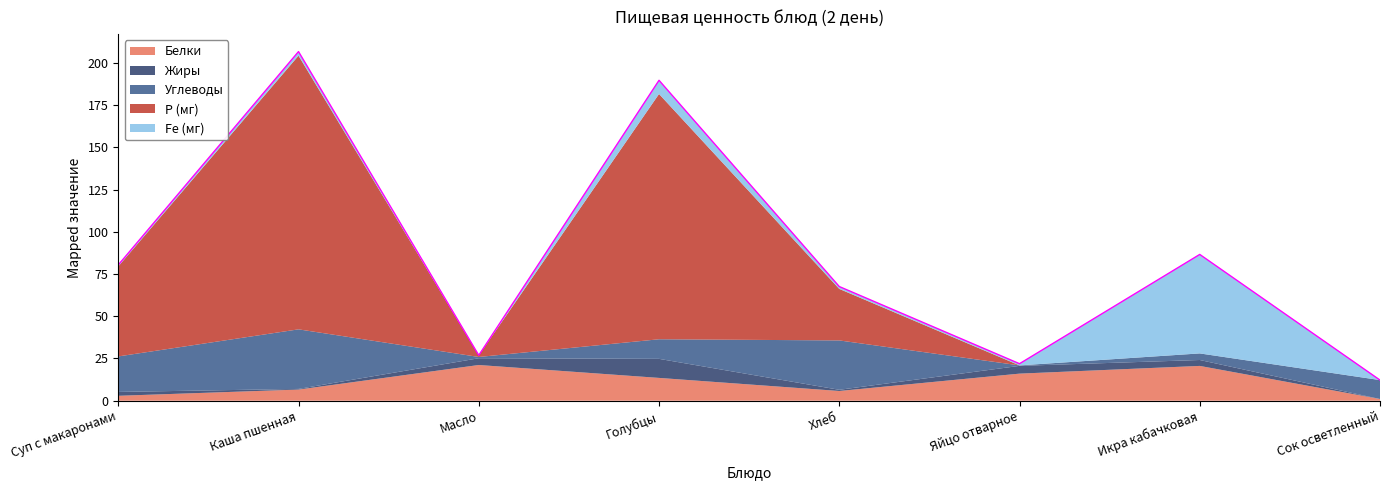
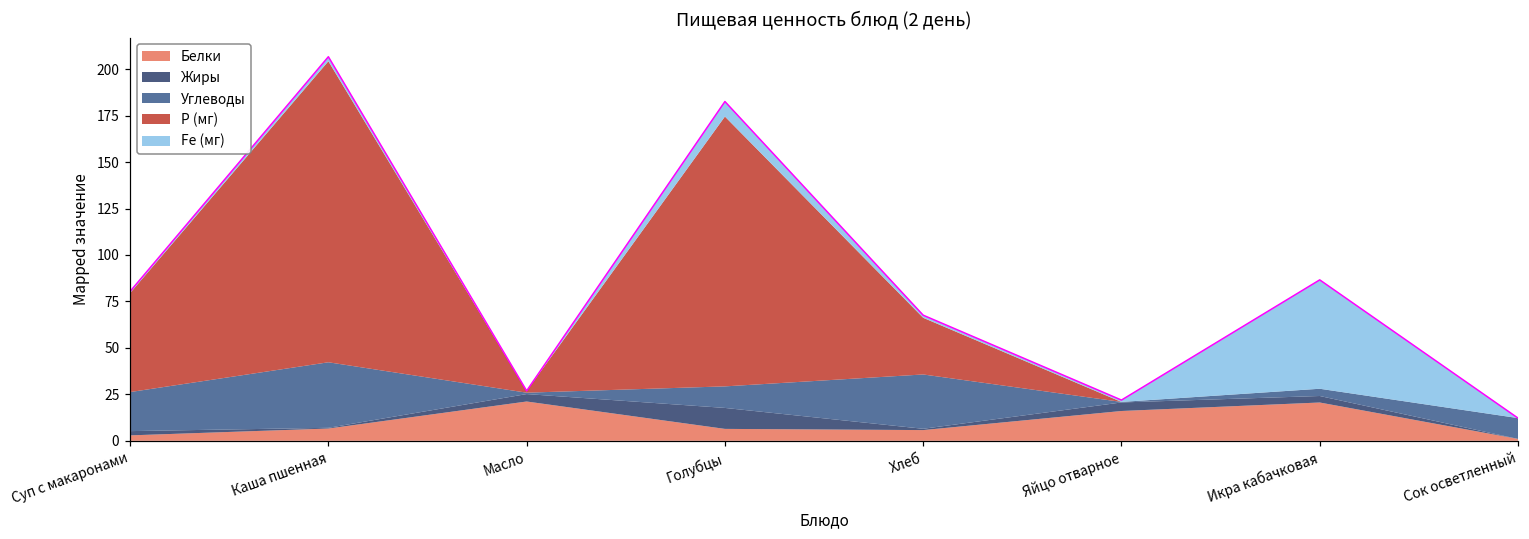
Белки, Голубцы: 14 -> 6
